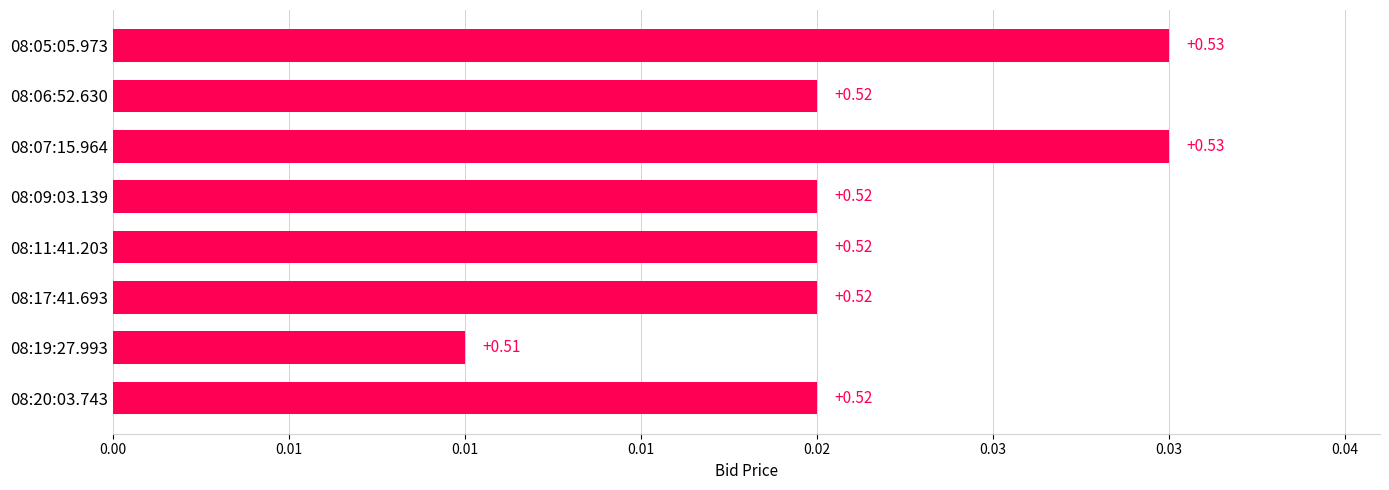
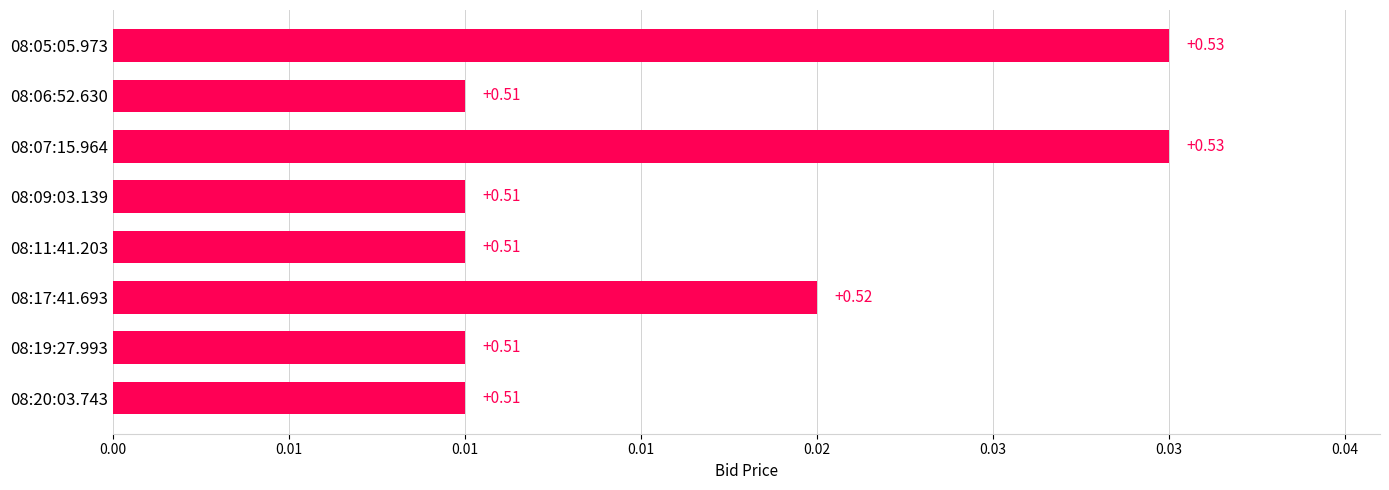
08:06:52.630: +0.52 -> +0.51
08:09:03.139: +0.52 -> +0.51
08:11:41.203: +0.52 -> +0.51
08:20:03.743: +0.52 -> +0.51
